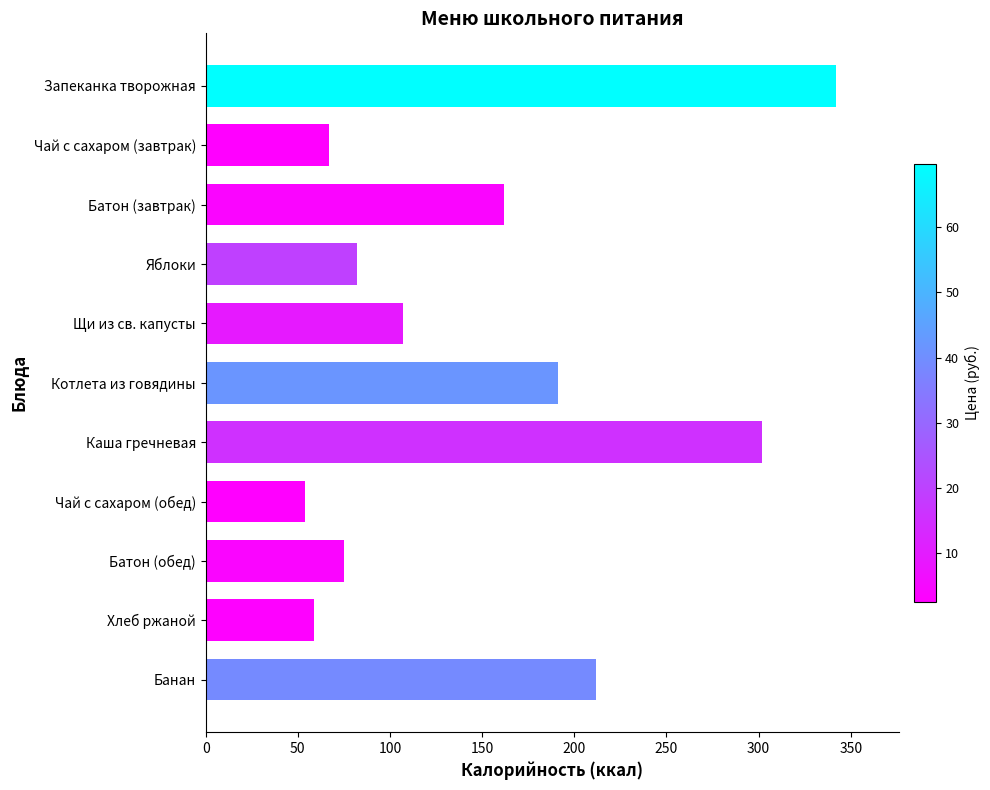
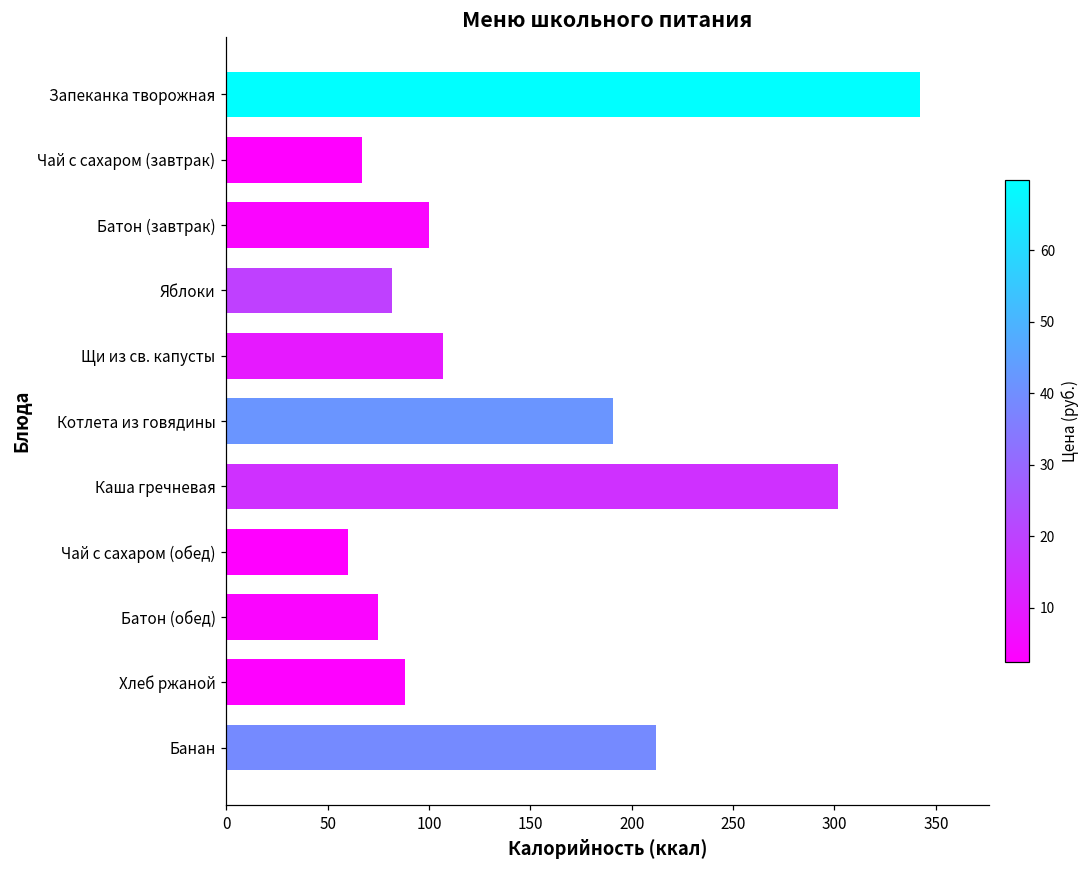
Батон (завтрак): 162 -> 100
Чай с сахаром (обед): 54 -> 60
Хлеб ржаной: 59 -> 88
